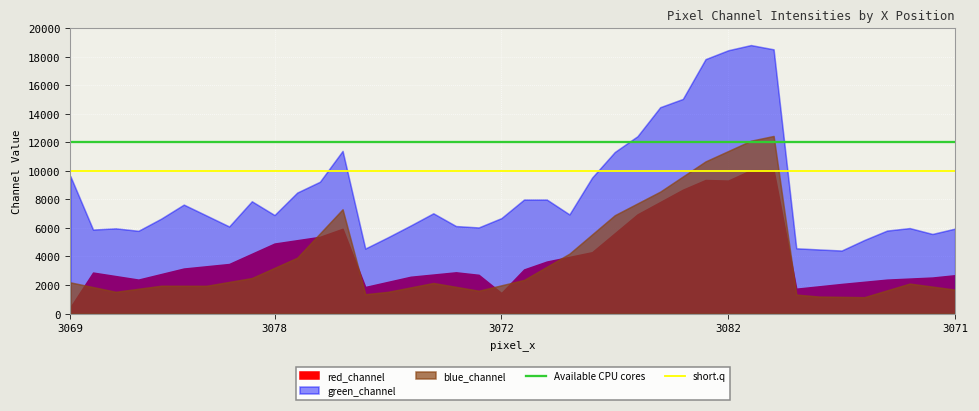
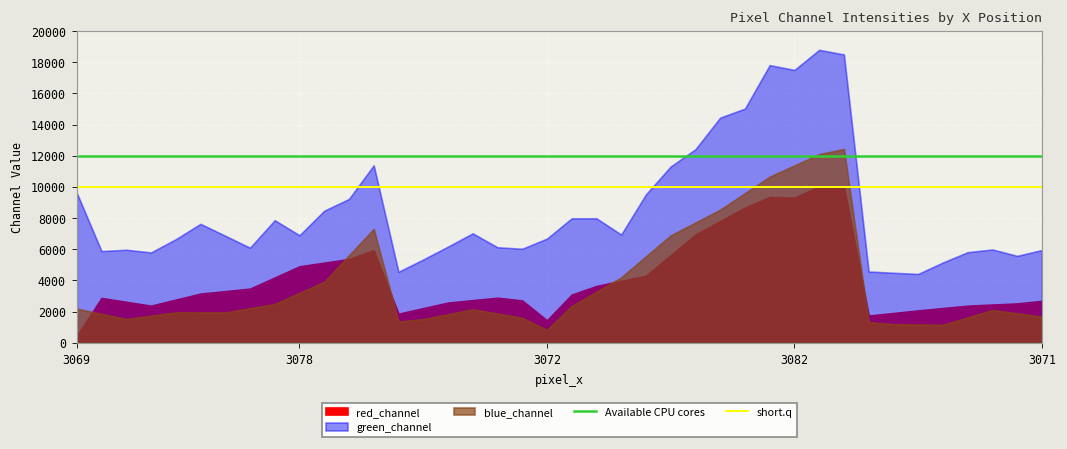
blue_channel, 3072: 2000 -> 800
green_channel, 3082: 18400 -> 17500
